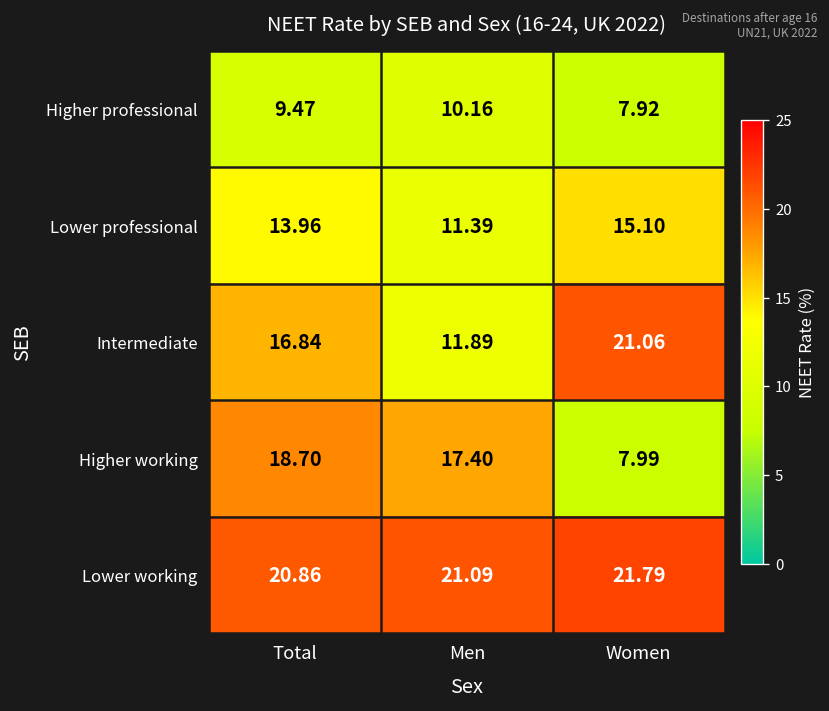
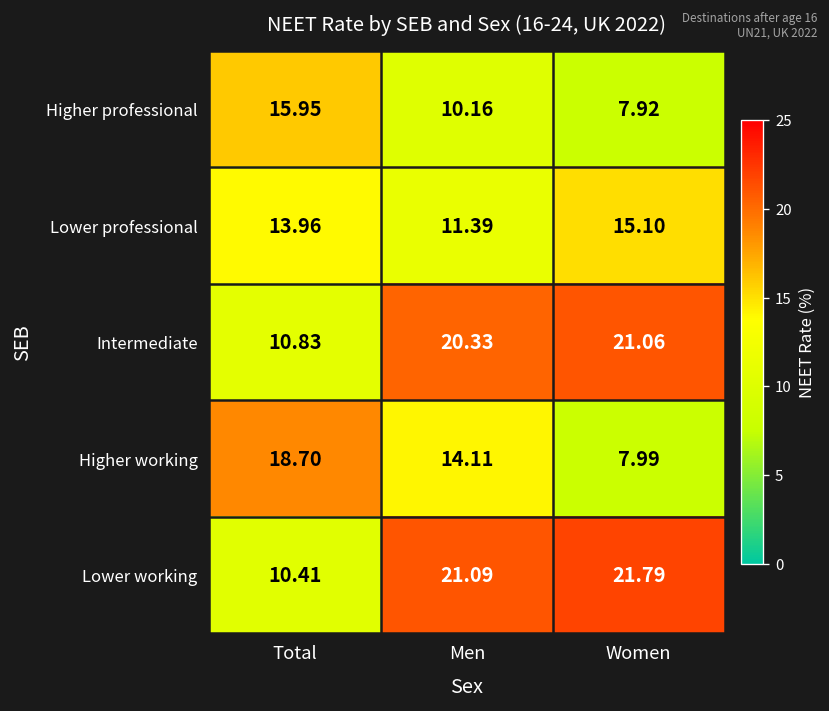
Higher professional, Total: 9.47 -> 15.95
Intermediate, Total: 16.84 -> 10.83
Intermediate, Men: 11.89 -> 20.33
Higher working, Men: 17.40 -> 14.11
Lower working, Total: 20.86 -> 10.41
